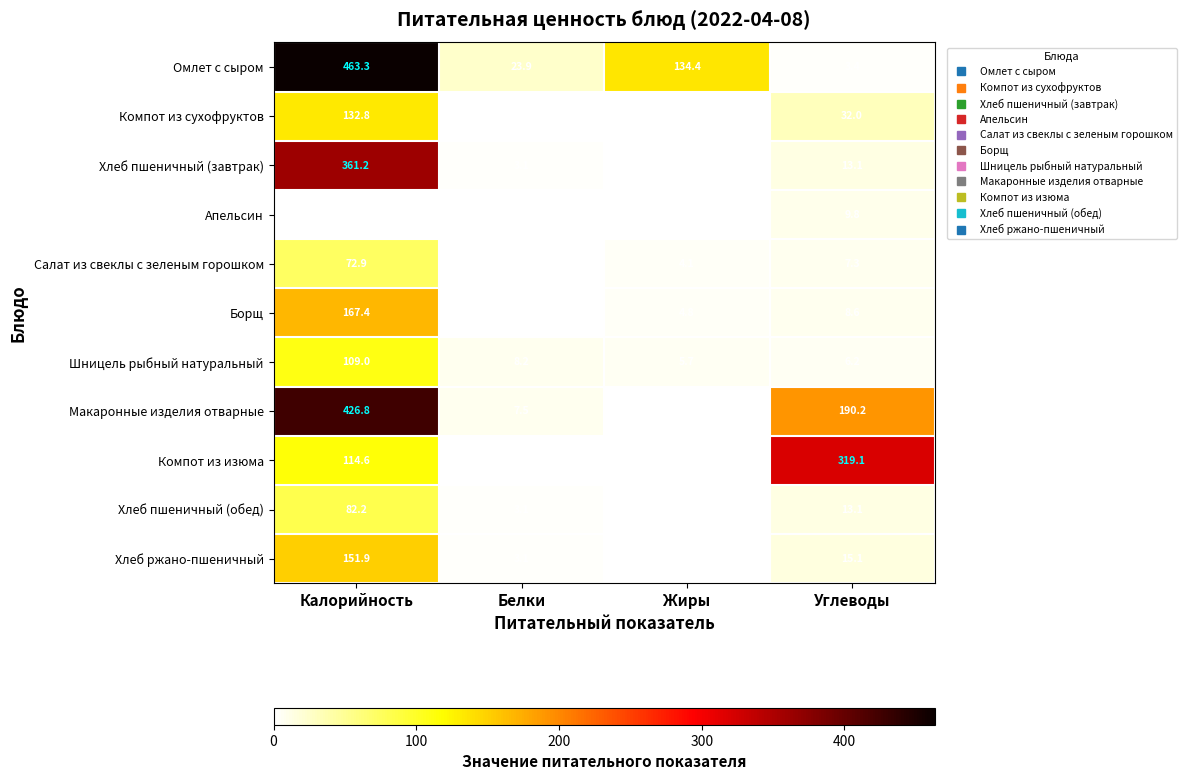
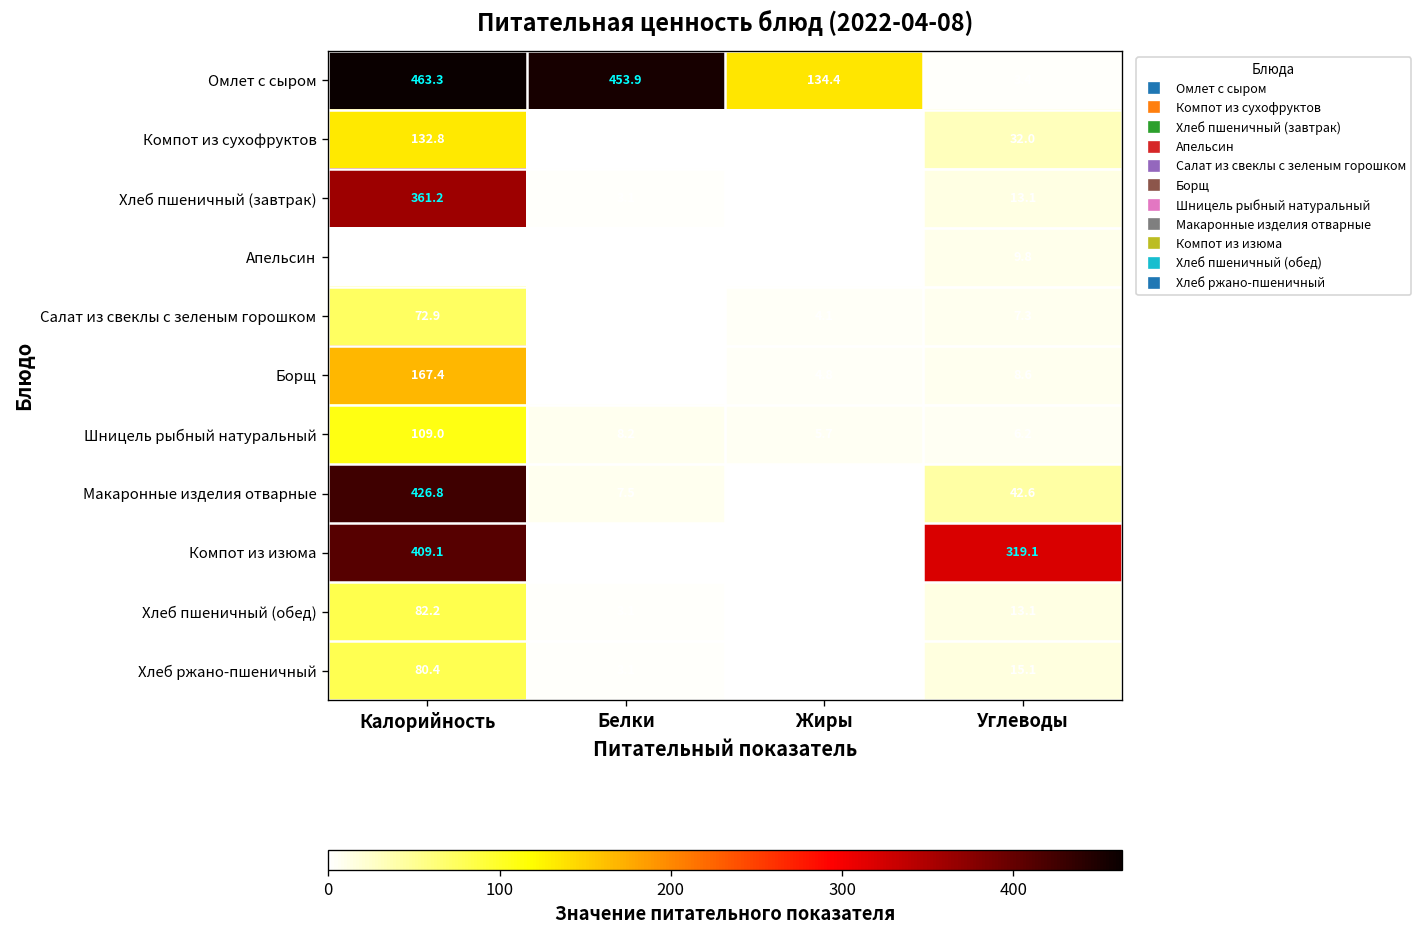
Омлет с сыром, Белки: 23.9 -> 453.9
Макаронные изделия отварные, Углеводы: 190.2 -> 42.6
Компот из изюма, Калорийность: 114.6 -> 409.1
Хлеб ржано-пшеничный, Калорийность: 151.9 -> 80.4
